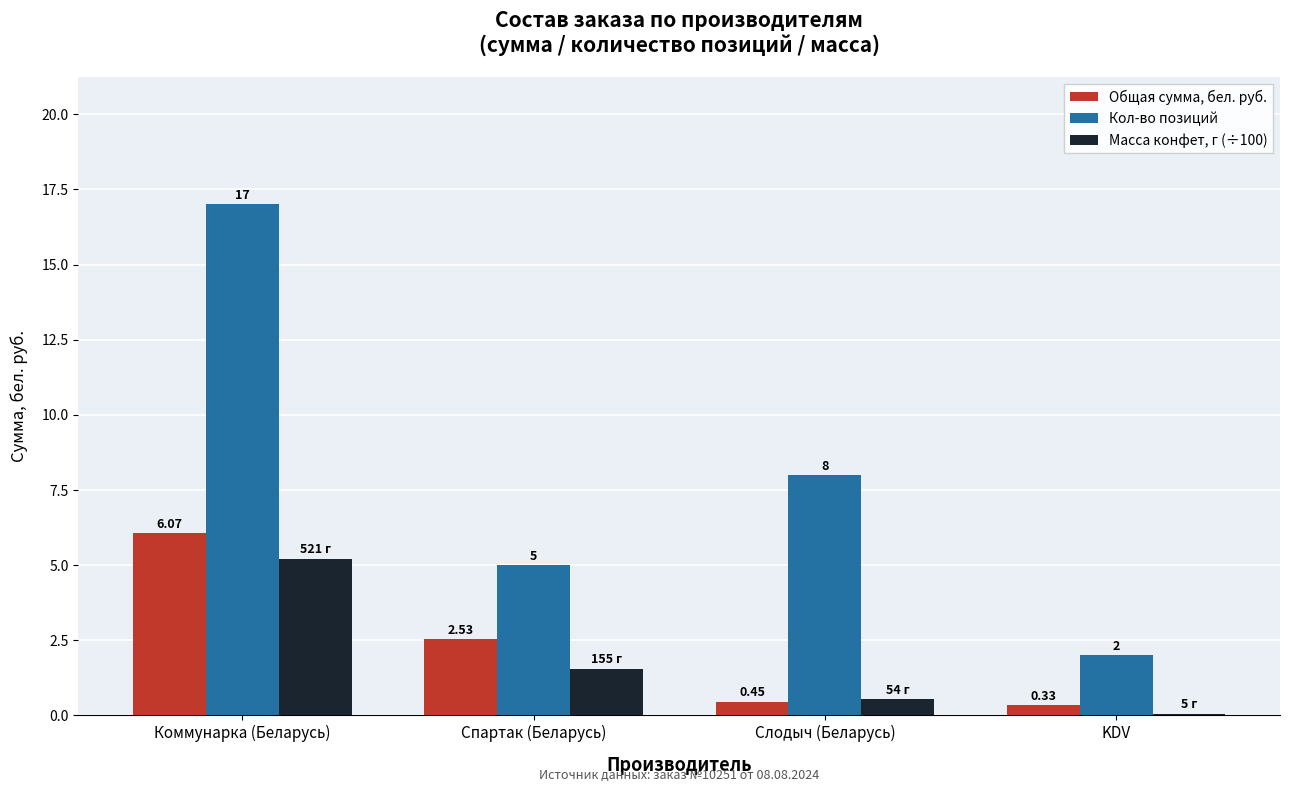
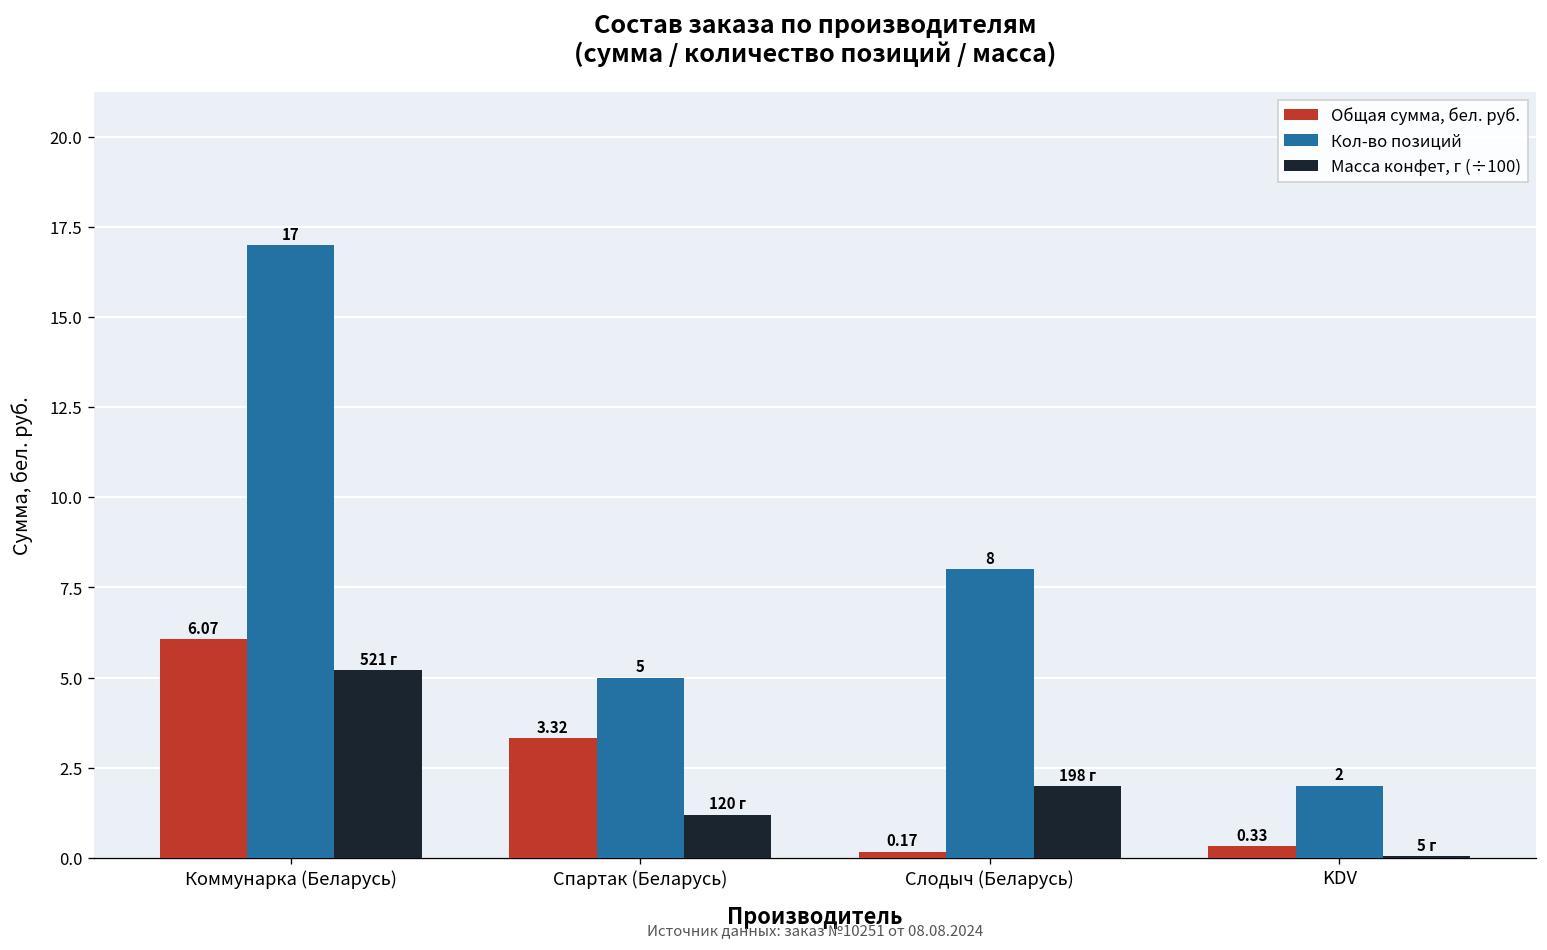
Общая сумма, бел. руб., Спартак (Беларусь): 2.53 -> 3.32
Масса конфет, г (÷100), Спартак (Беларусь): 155 -> 120
Общая сумма, бел. руб., Слодыч (Беларусь): 0.45 -> 0.17
Масса конфет, г (÷100), Слодыч (Беларусь): 54 -> 198
